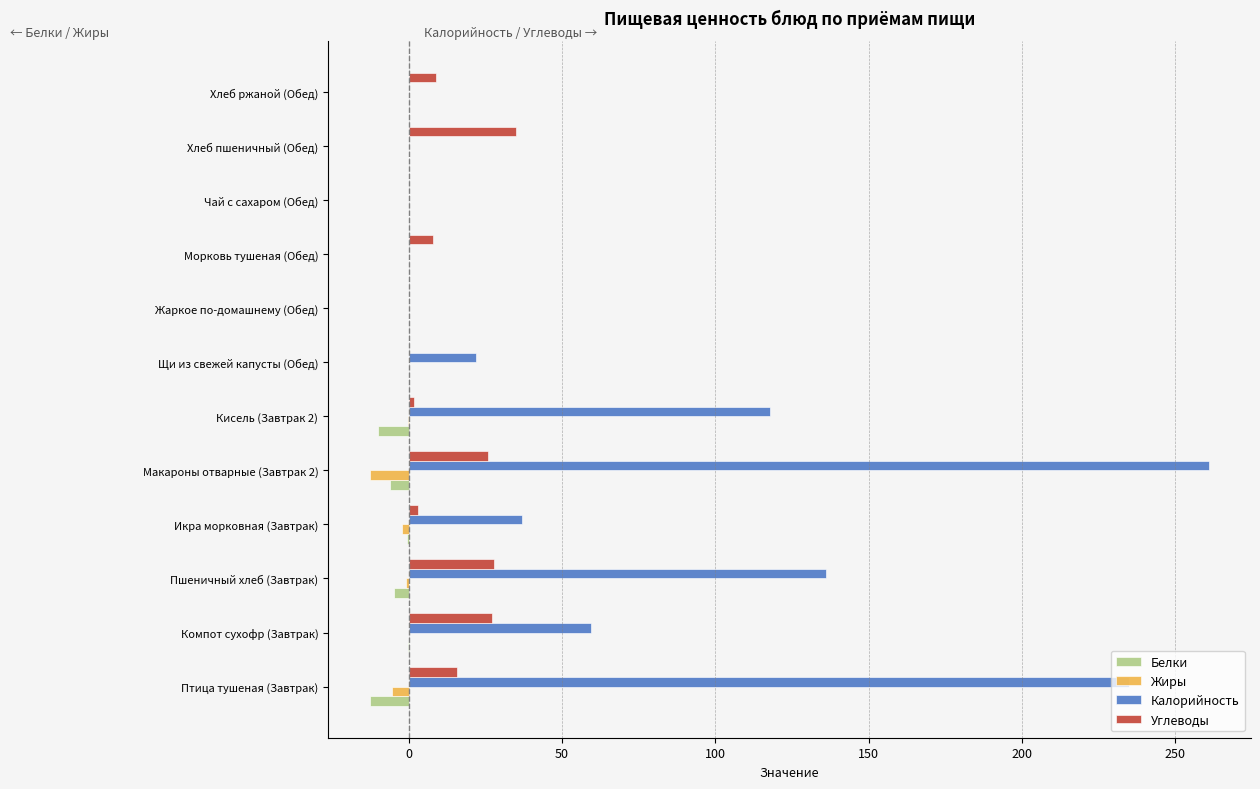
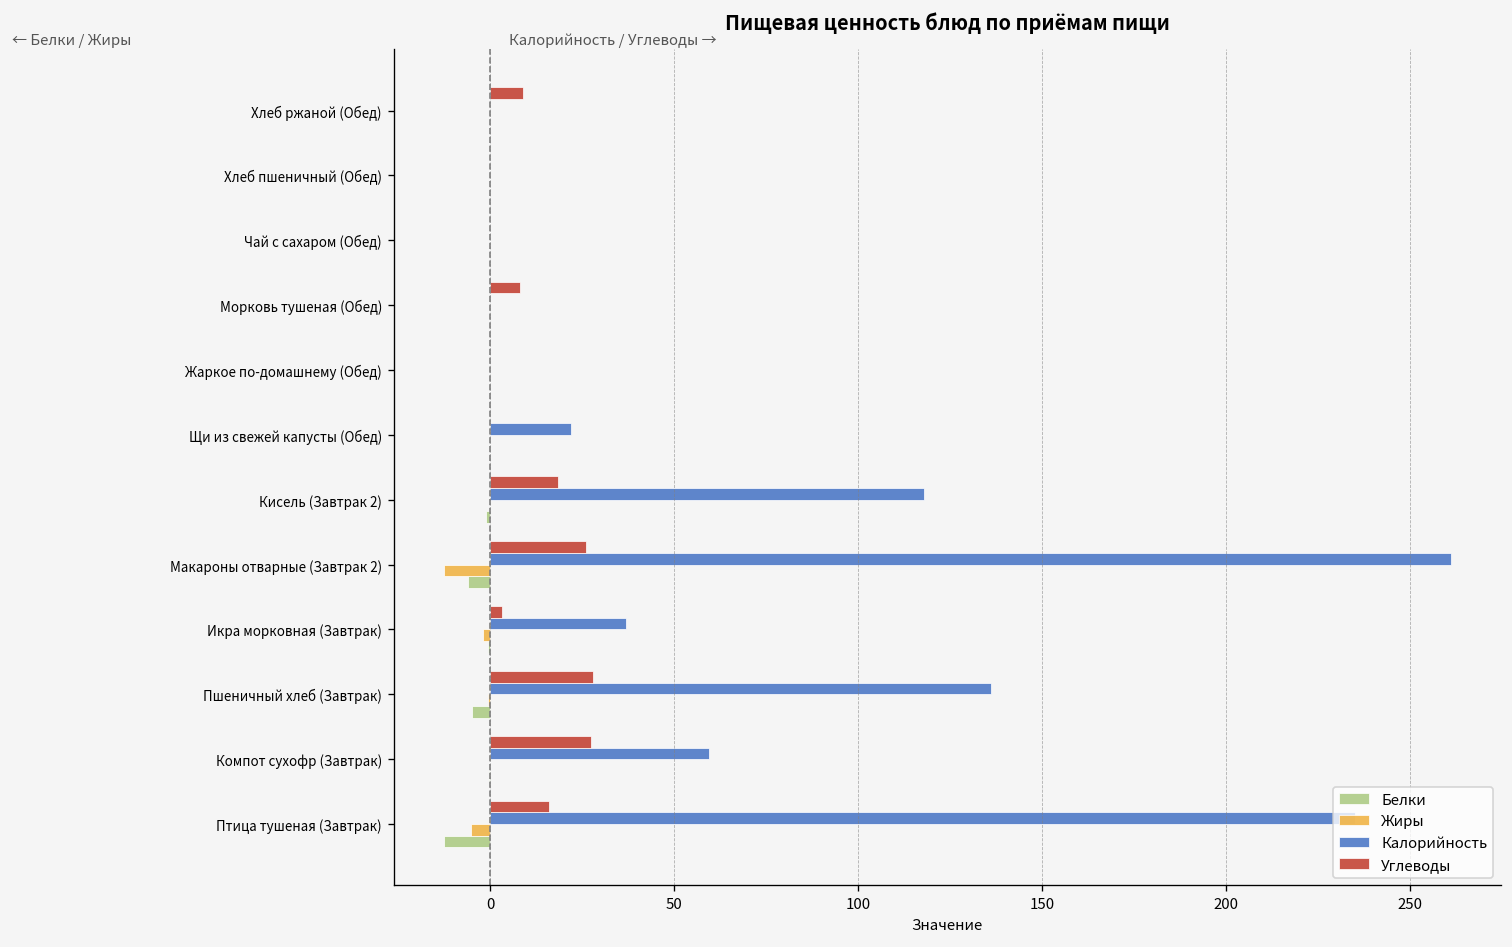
Углеводы, Хлеб пшеничный (Обед): 35 -> 0
Углеводы, Кисель (Завтрак 2): 2 -> 18
Белки, Кисель (Завтрак 2): -10 -> -1
